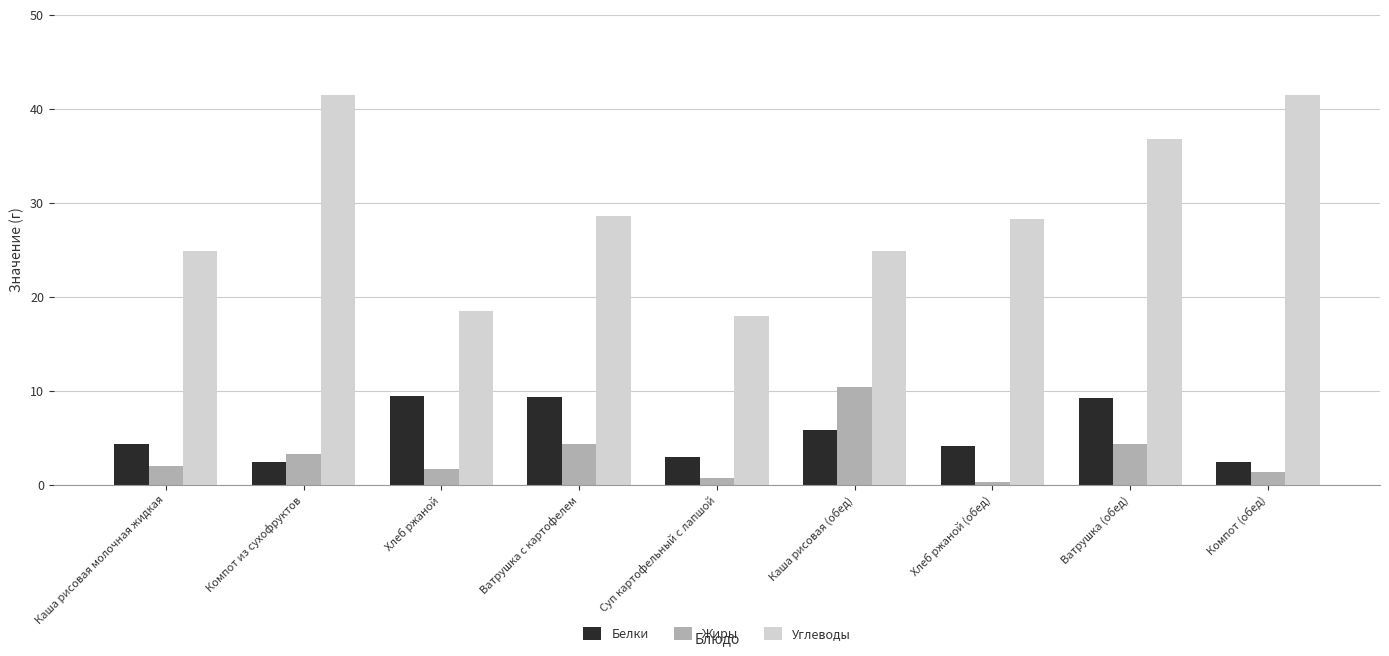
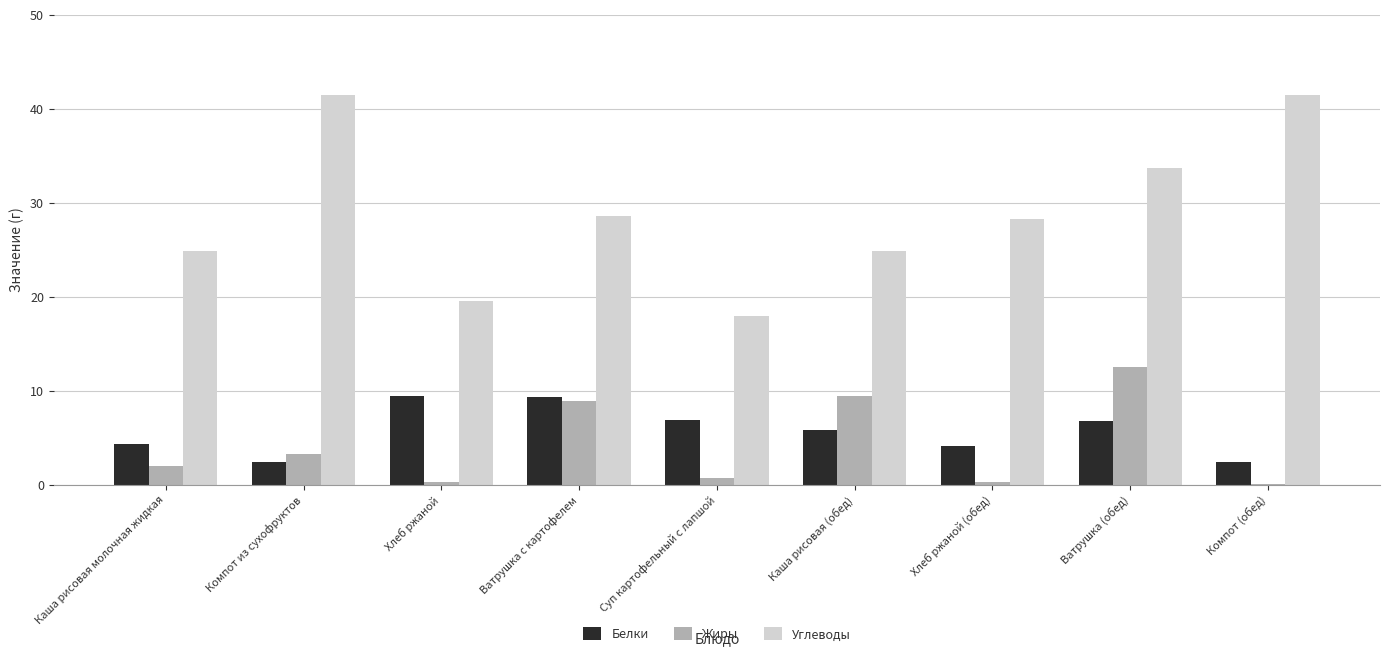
Жиры, Хлеб ржаной: 2 -> 0
Углеводы, Хлеб ржаной: 19 -> 20
Жиры, Ватрушка с картофелем: 4 -> 9
Белки, Суп картофельный с лапшой: 3 -> 7
Жиры, Каша рисовая (обед): 10 -> 9
Белки, Ватрушка (обед): 9 -> 7
Жиры, Ватрушка (обед): 4 -> 13
Углеводы, Ватрушка (обед): 37 -> 34
Жиры, Компот (обед): 1 -> 0
